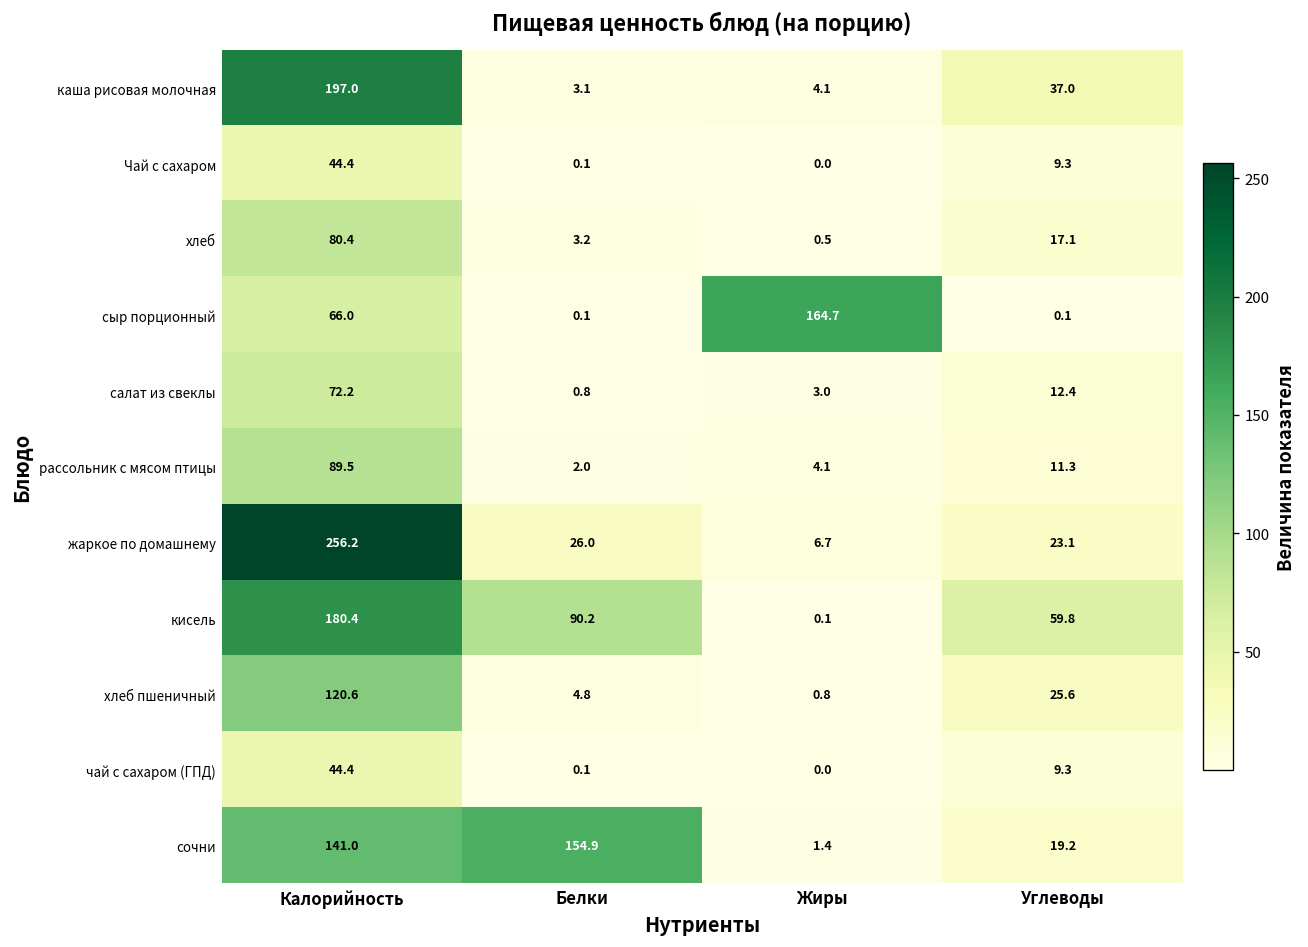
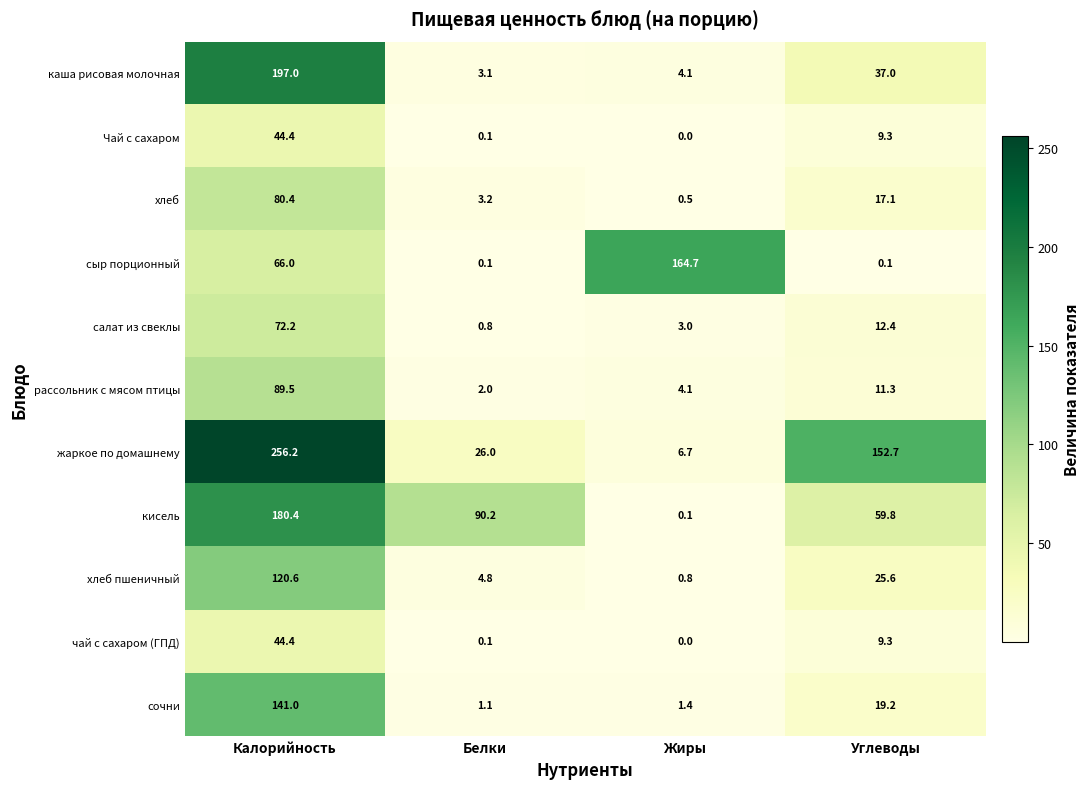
жаркое по домашнему, Углеводы: 23.1 -> 152.7
сочни, Белки: 154.9 -> 1.1
